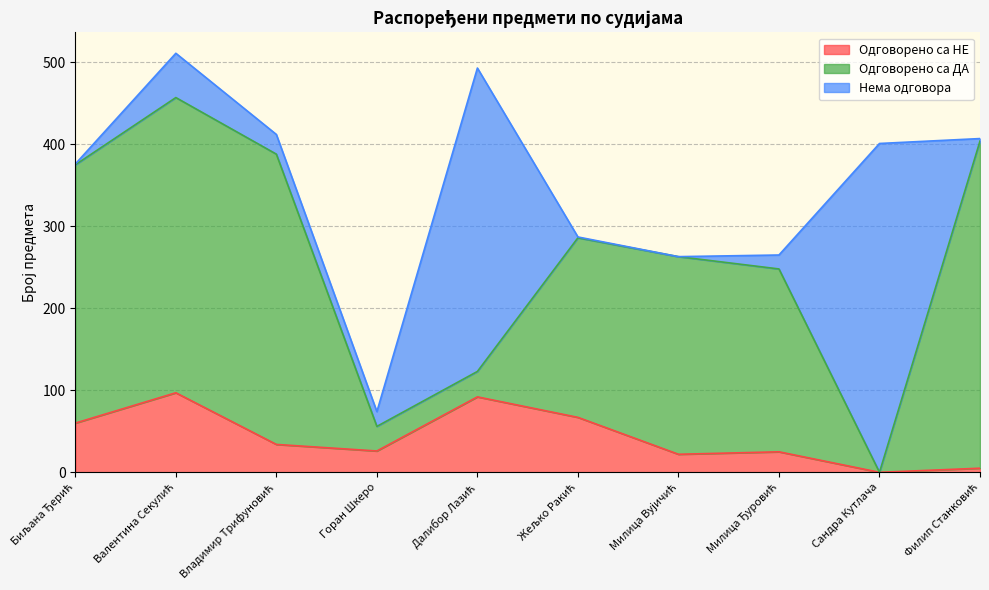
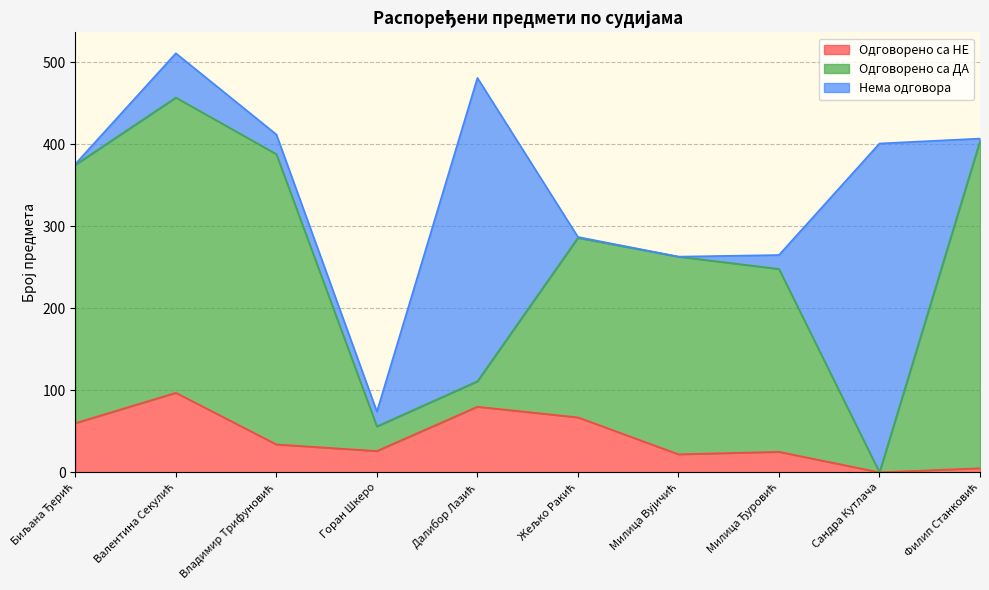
Одговорено са НЕ, Далибор Лазић: 90 -> 80
